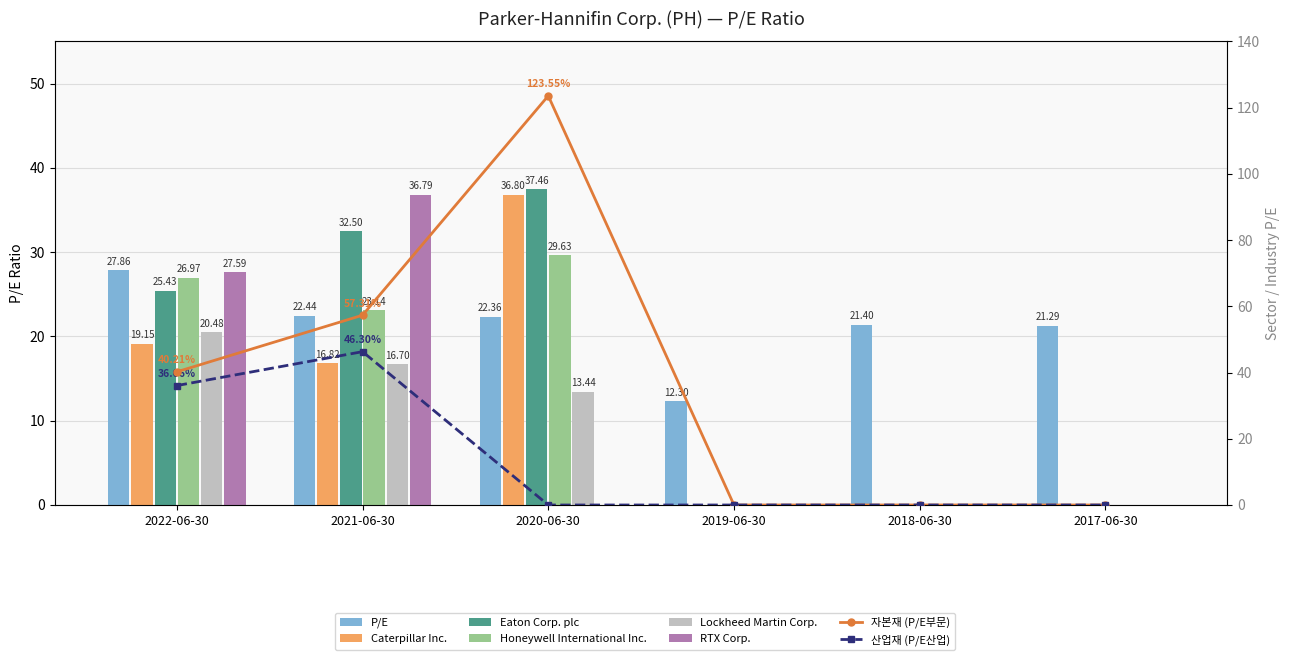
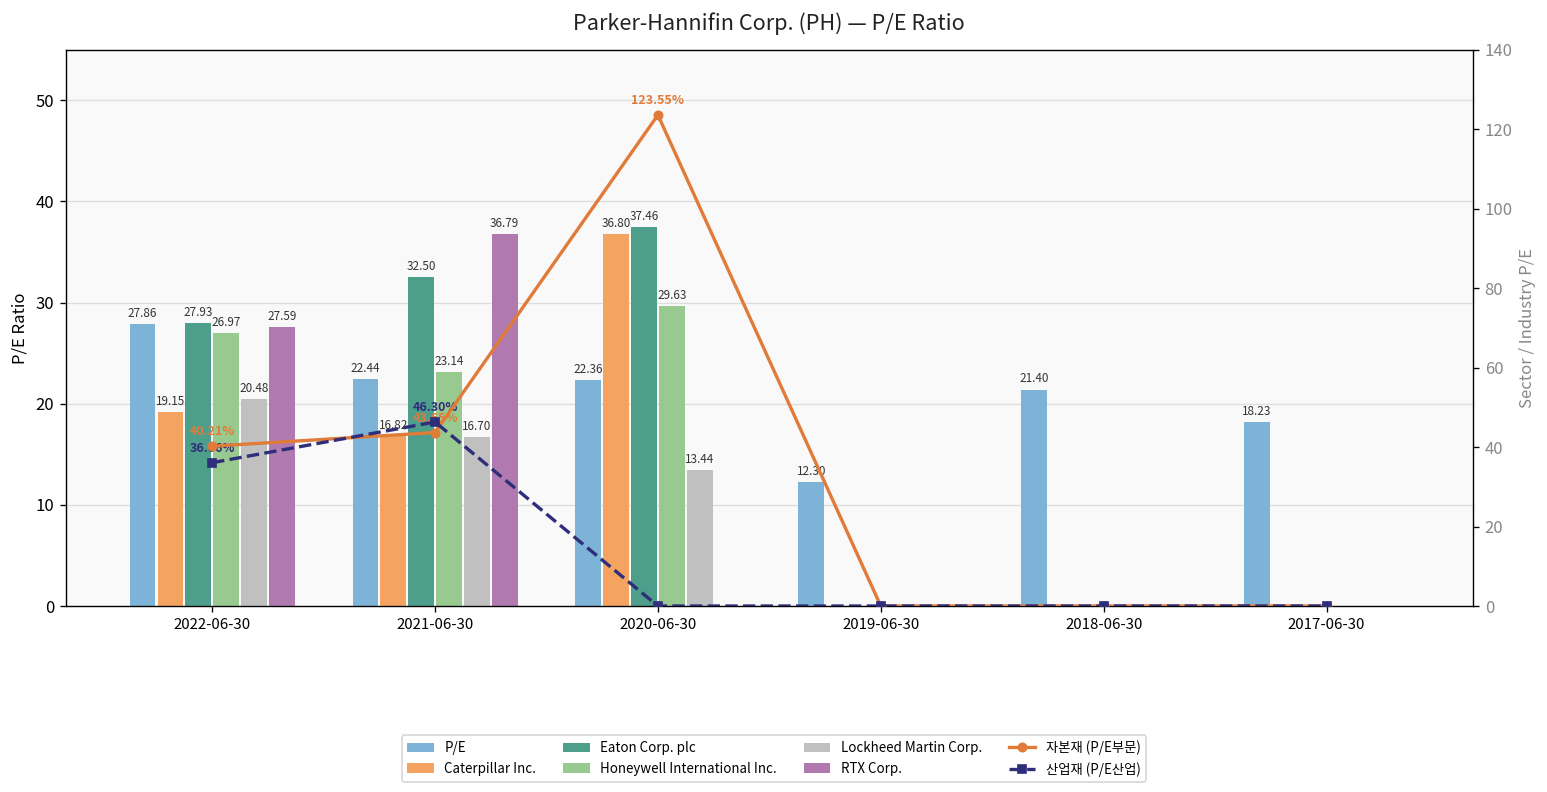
Eaton Corp. plc, 2022-06-30: 25.43 -> 27.93
P/E, 2017-06-30: 21.29 -> 18.23
자본재 (P/E부문), 2021-06-30: 57.31% -> 43.65%
